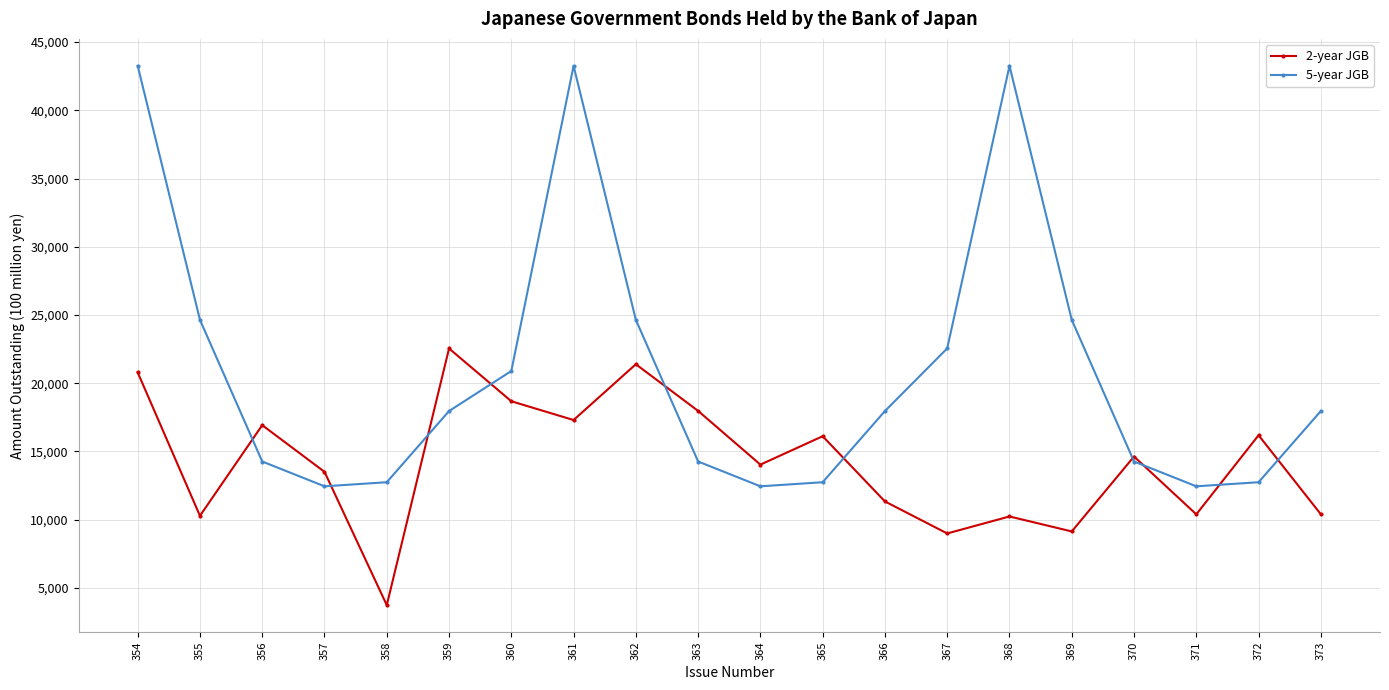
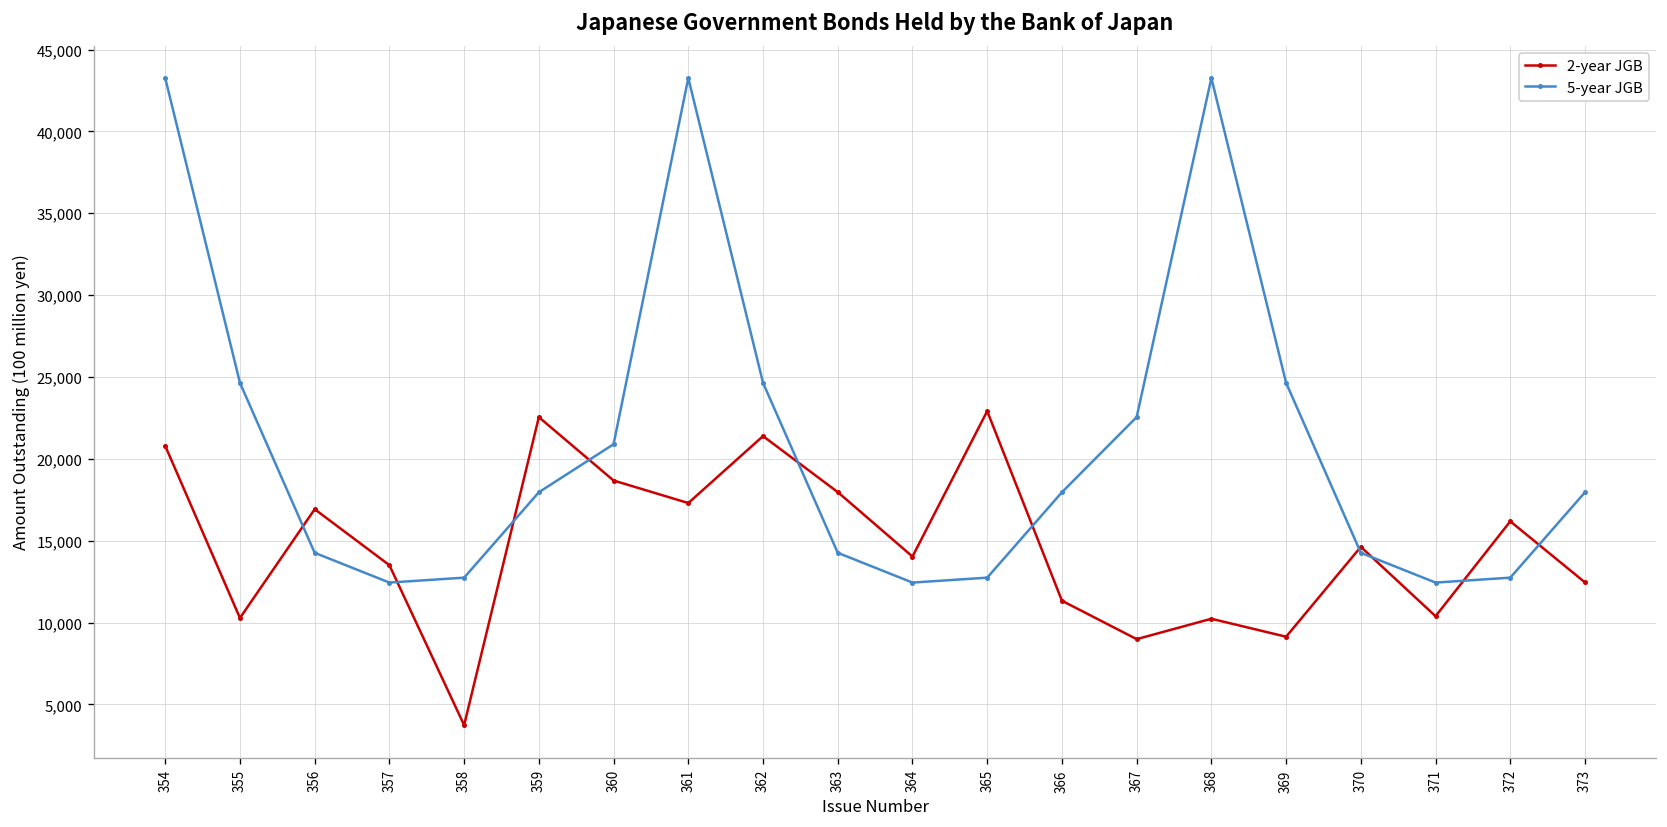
2-year JGB, 365: 16,100 -> 22,900
2-year JGB, 373: 10,400 -> 12,500
